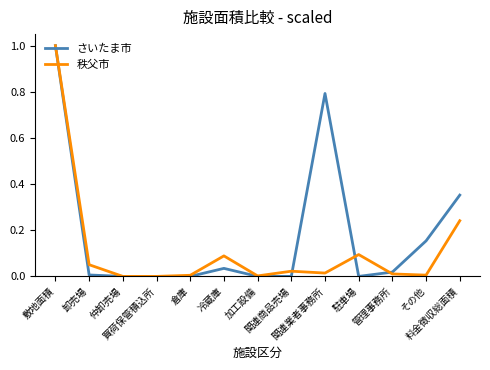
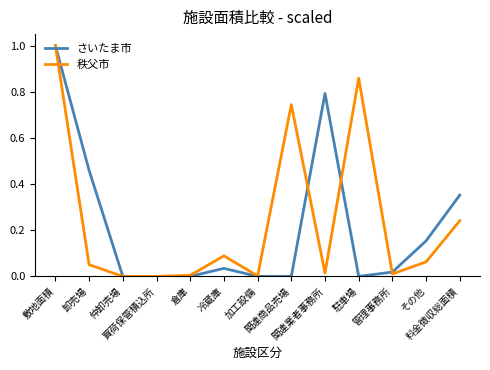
さいたま市, 卸売場: 0.01 -> 0.46
秩父市, 関連商品売場: 0.02 -> 0.74
秩父市, 駐車場: 0.09 -> 0.86
秩父市, その他: 0.01 -> 0.06
